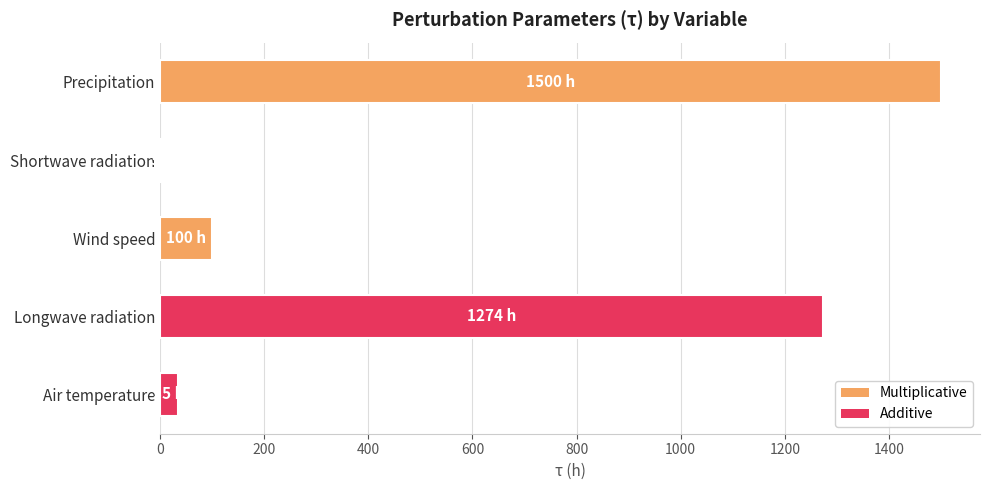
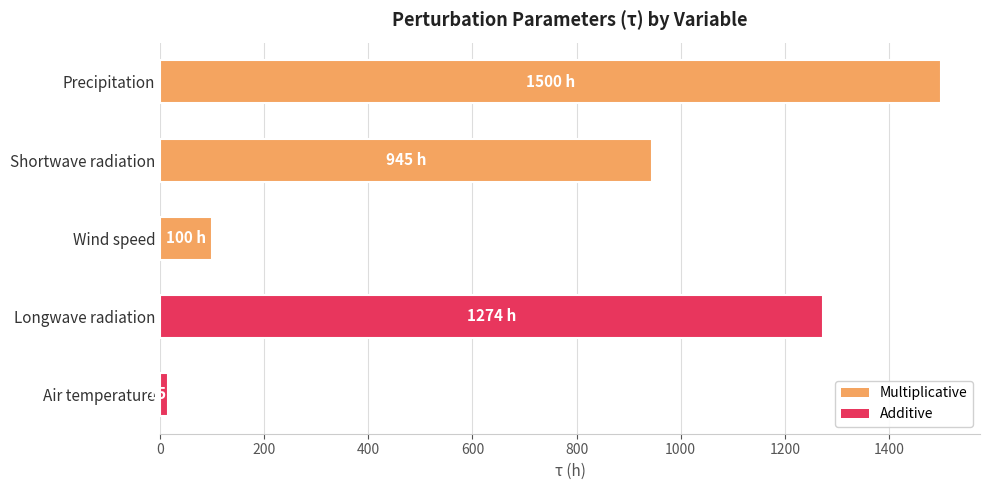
Shortwave radiation: 0 -> 950
Air temperature: 40 -> 20
